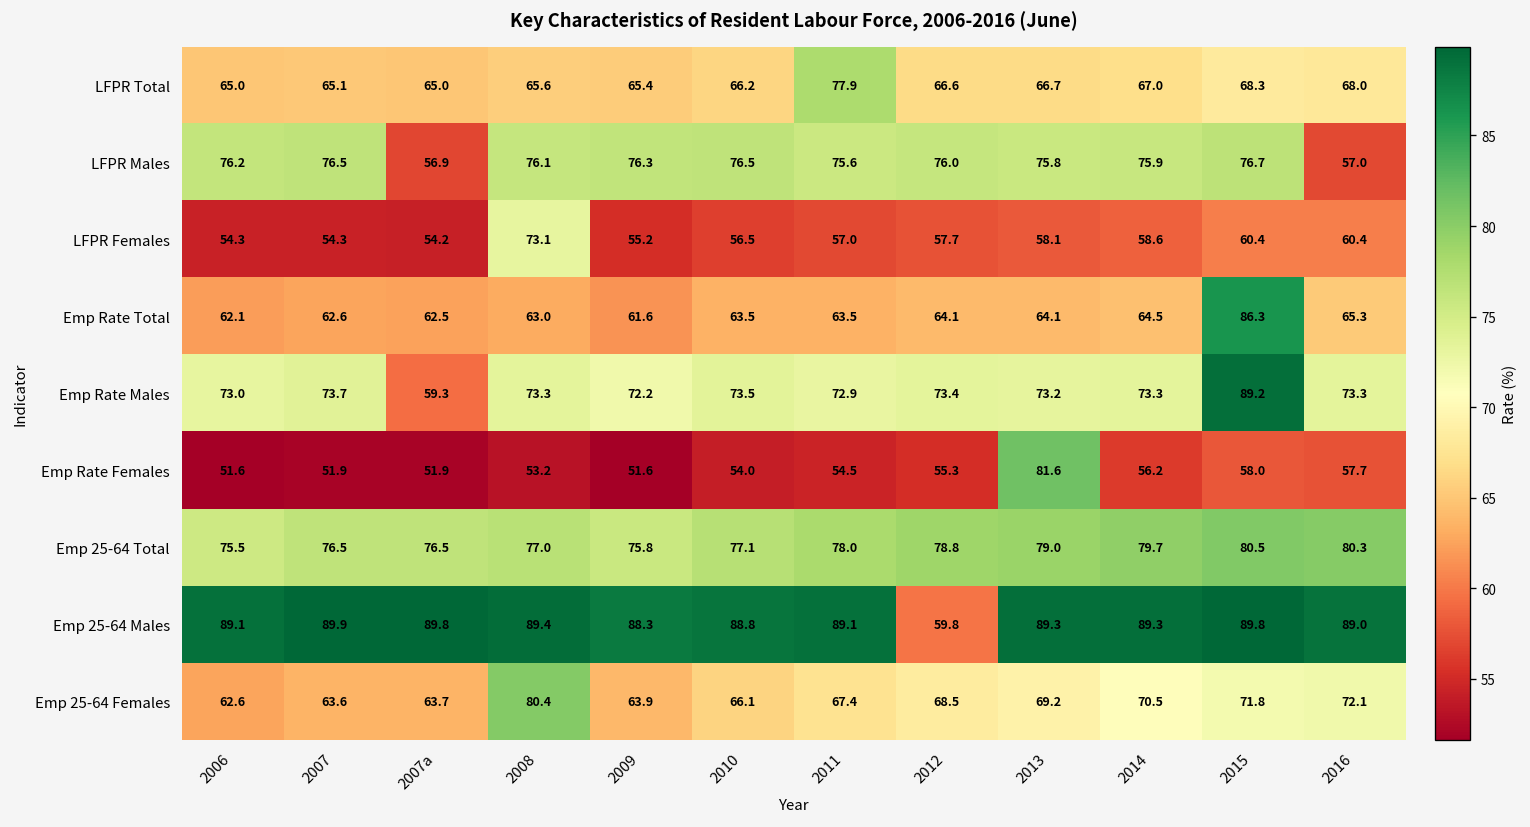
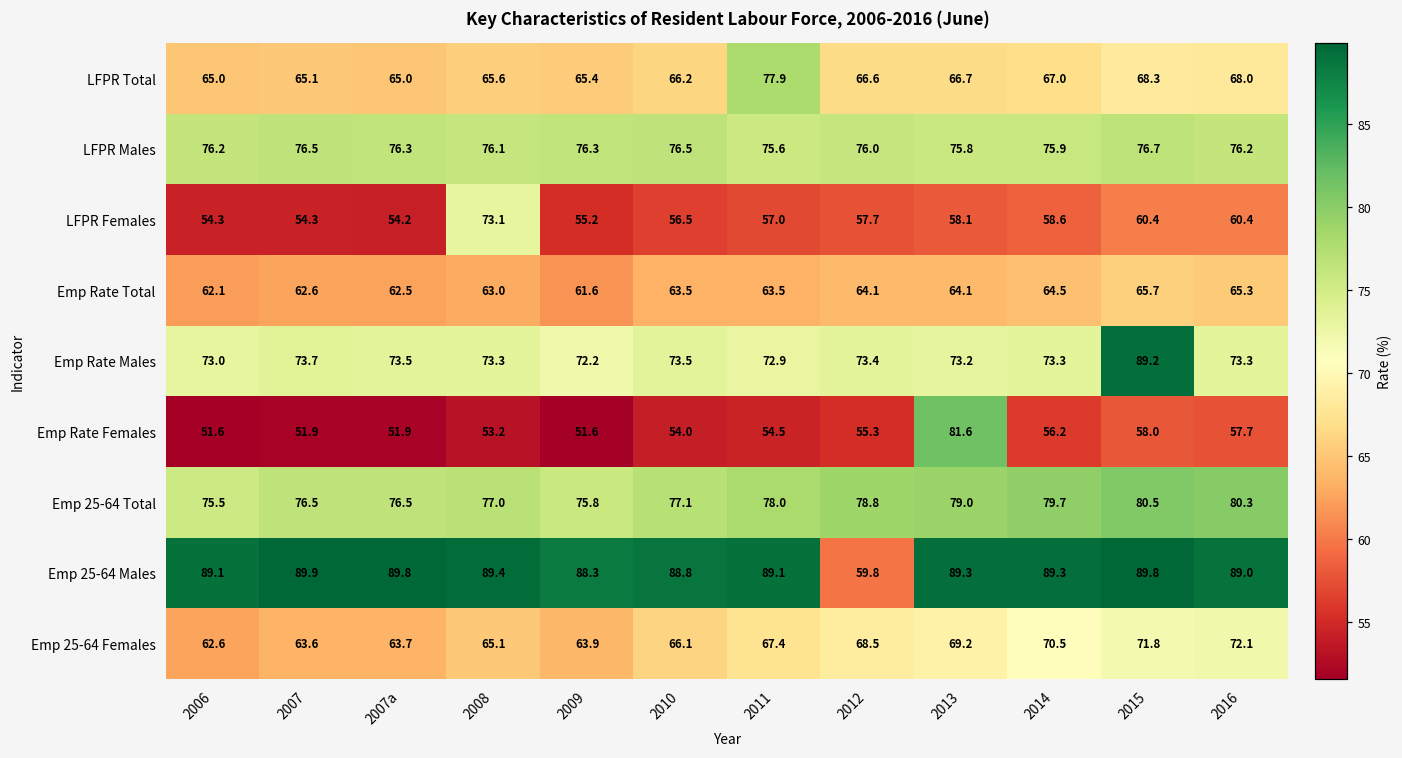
LFPR Males, 2007a: 56.9 -> 76.3
LFPR Males, 2016: 57.0 -> 76.2
Emp Rate Total, 2015: 86.3 -> 65.7
Emp Rate Males, 2007a: 59.3 -> 73.5
Emp 25-64 Females, 2008: 80.4 -> 65.1
